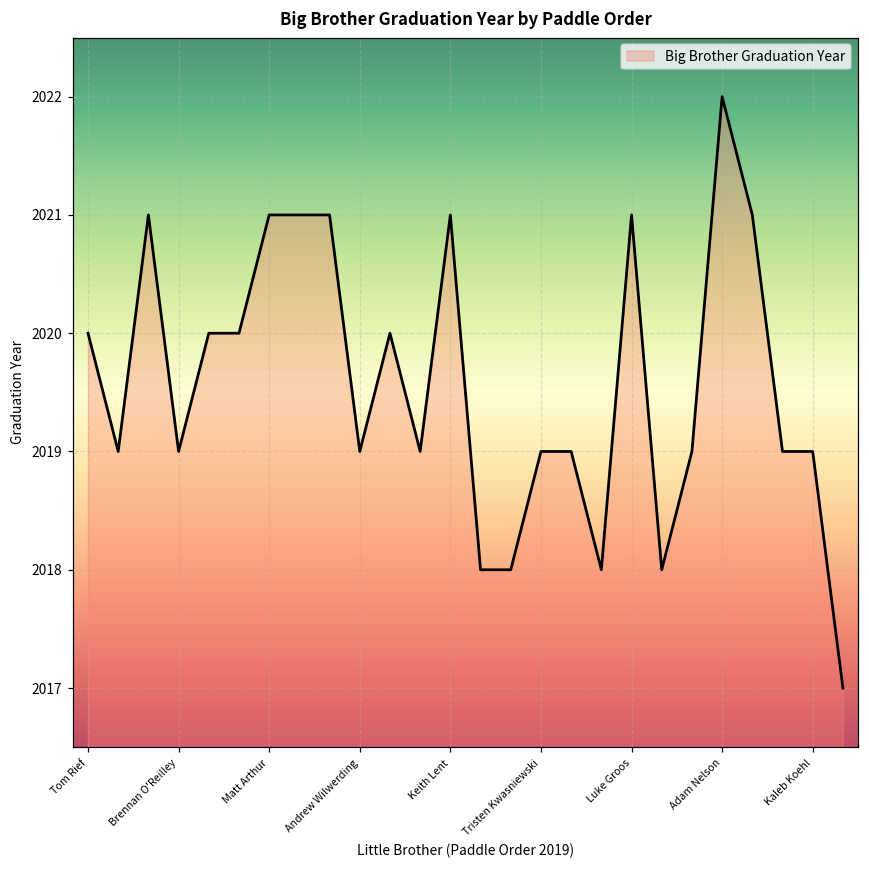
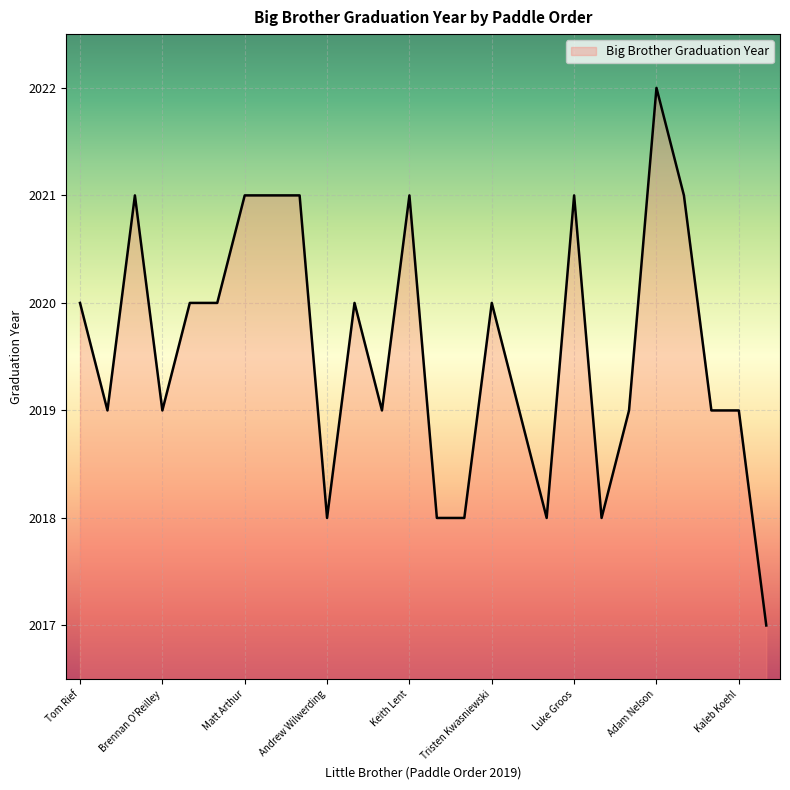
Andrew Wilwerding: 2019 -> 2018
Tristen Kwasniewski: 2019 -> 2020
